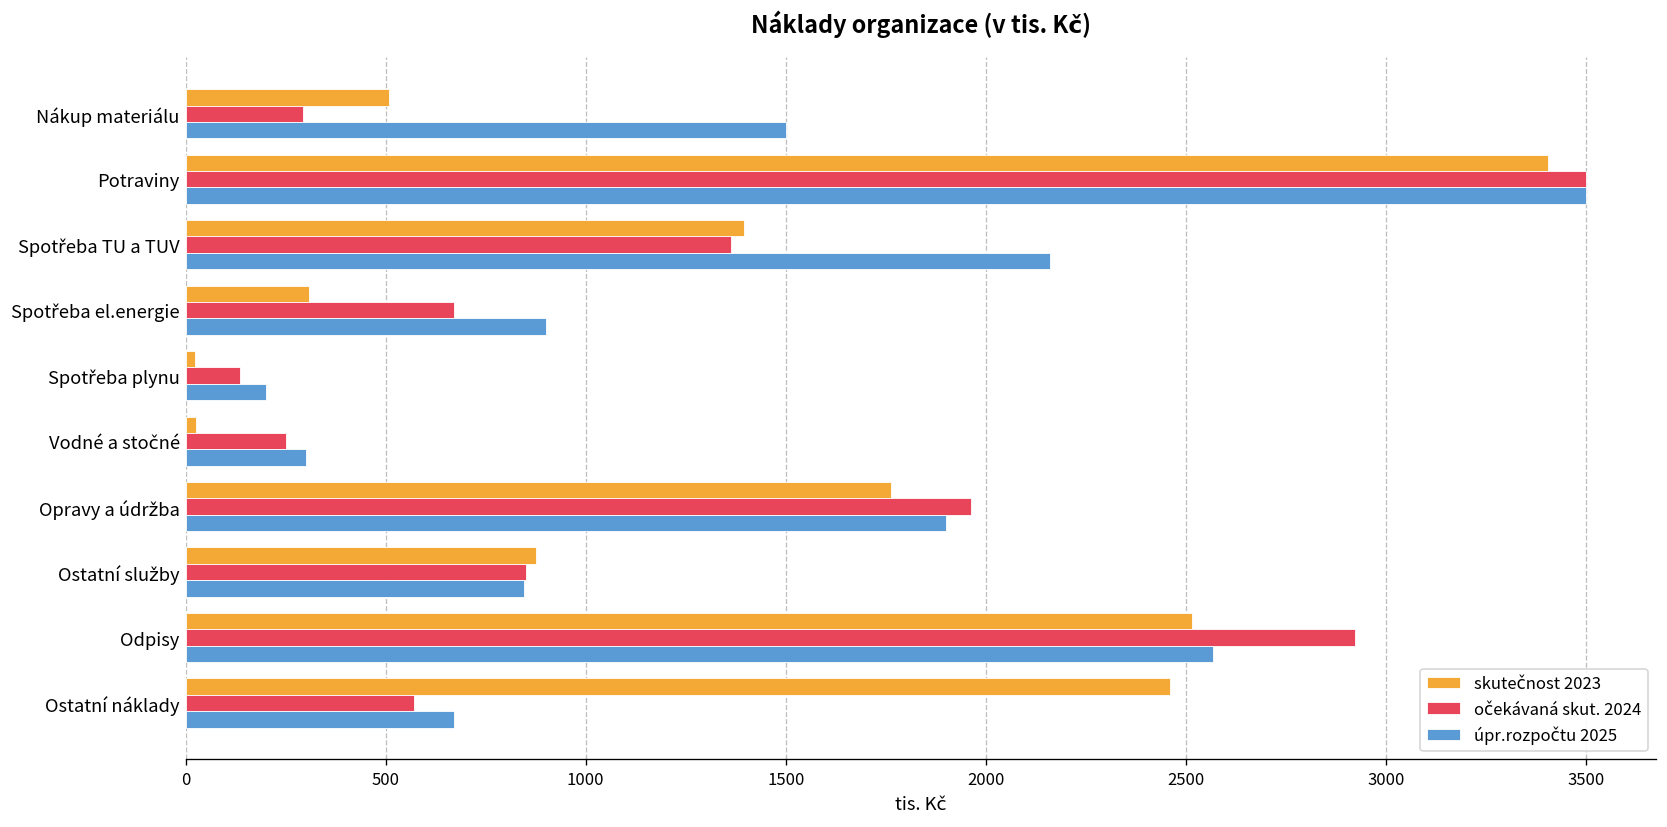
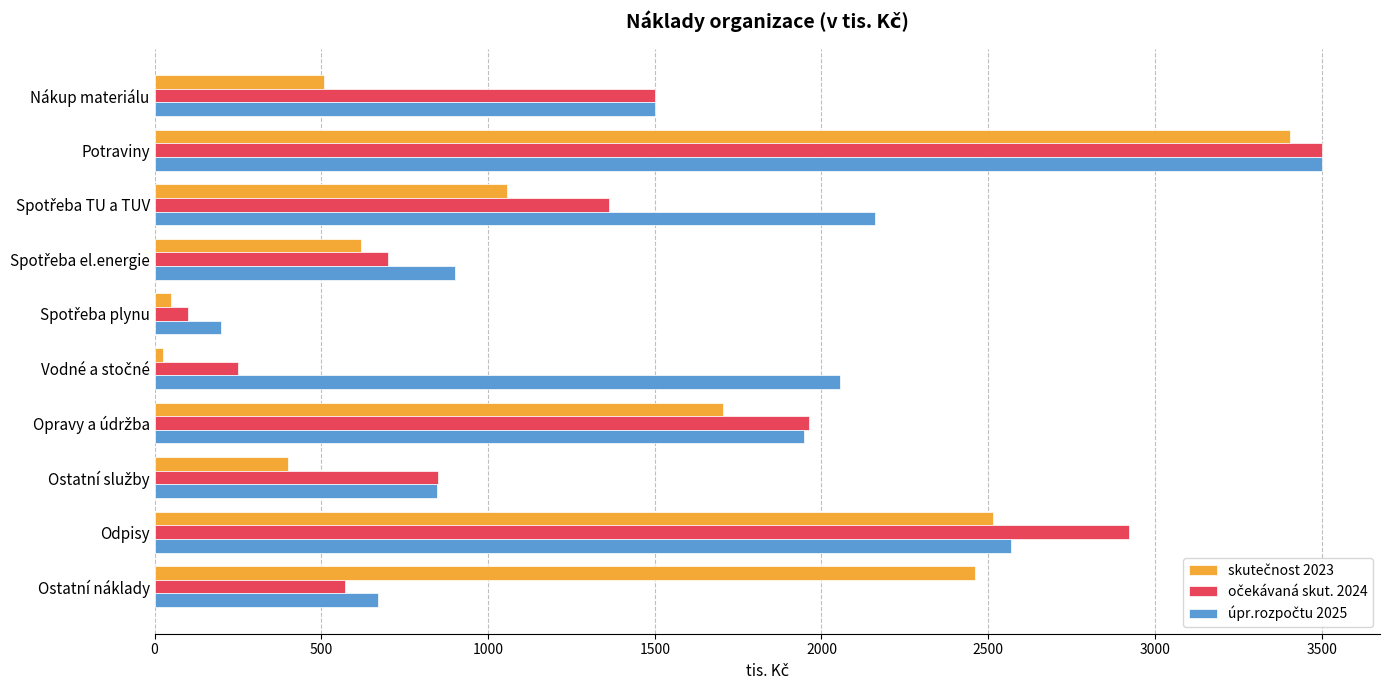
očekávaná skut. 2024, Nákup materiálu: 290 -> 1500
skutečnost 2023, Spotřeba TU a TUV: 1400 -> 1060
skutečnost 2023, Spotřeba el.energie: 310 -> 620
očekávaná skut. 2024, Spotřeba el.energie: 670 -> 700
skutečnost 2023, Spotřeba plynu: 20 -> 50
očekávaná skut. 2024, Spotřeba plynu: 140 -> 100
úpr.rozpočtu 2025, Vodné a stočné: 300 -> 2060
skutečnost 2023, Opravy a údržba: 1760 -> 1700
úpr.rozpočtu 2025, Opravy a údržba: 1900 -> 1950
skutečnost 2023, Ostatní služby: 880 -> 400
